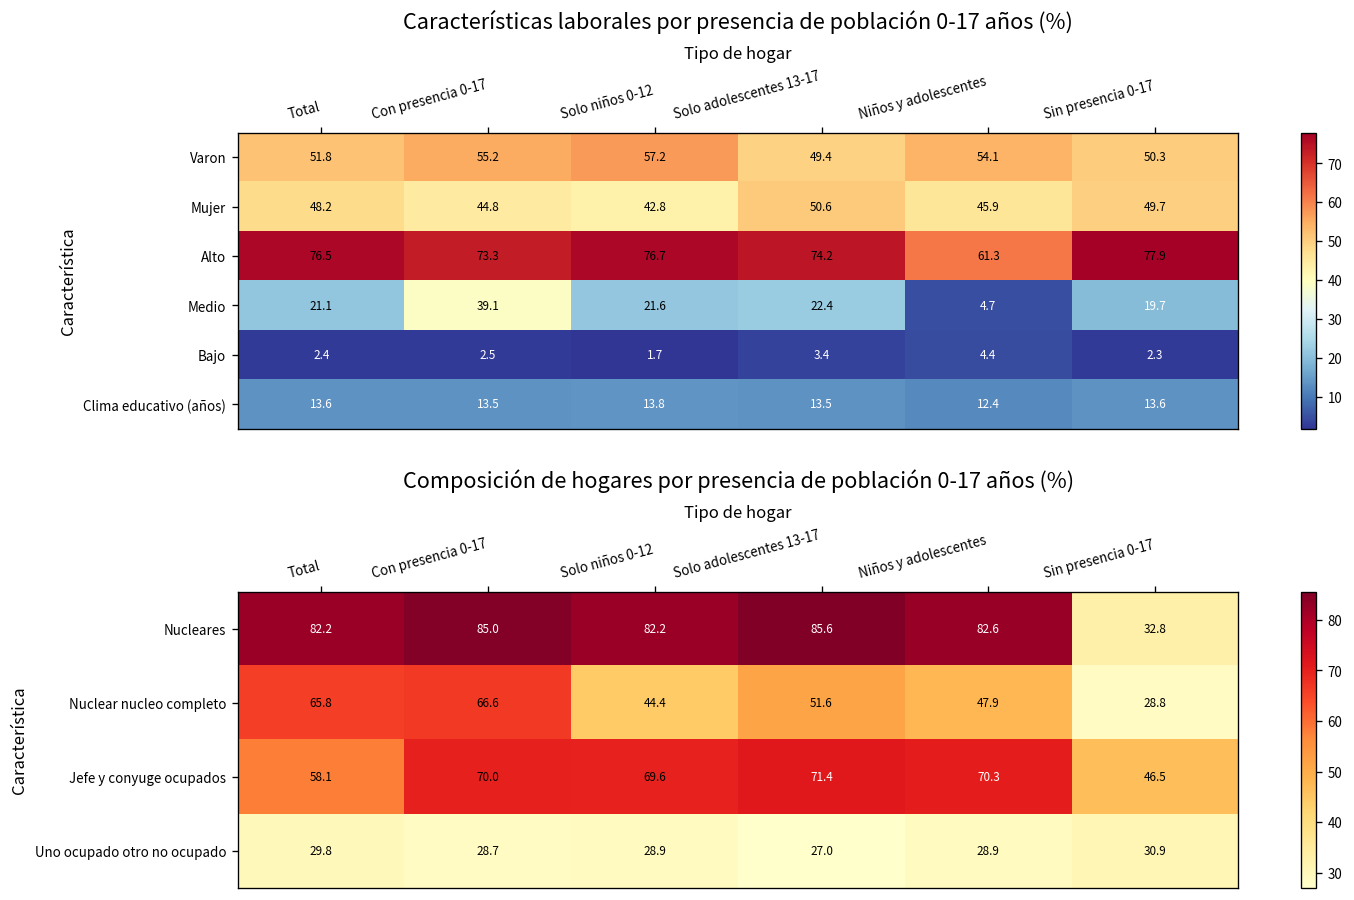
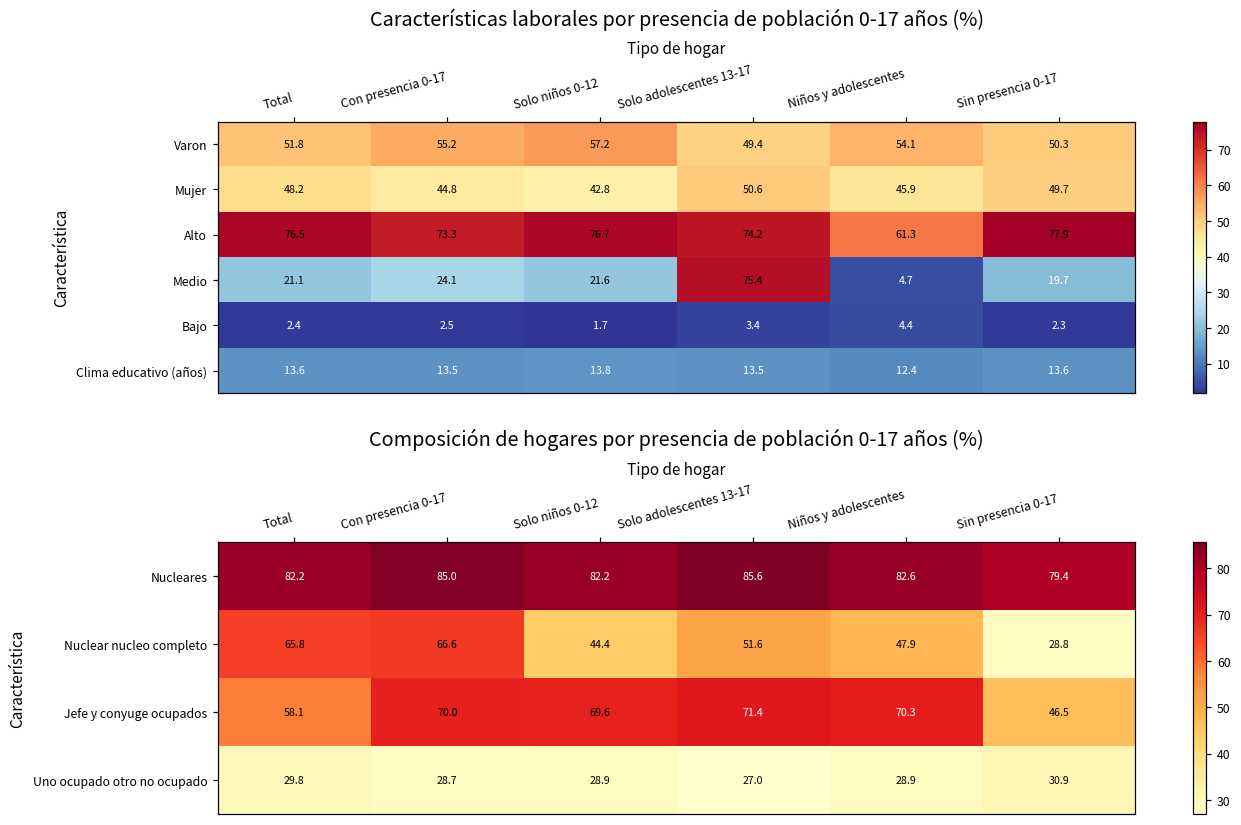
Características laborales por presencia de población 0-17 años (%), Medio, Con presencia 0-17: 39.1 -> 24.1
Características laborales por presencia de población 0-17 años (%), Medio, Solo adolescentes 13-17: 22.4 -> 75.4
Composición de hogares por presencia de población 0-17 años (%), Nucleares, Sin presencia 0-17: 32.8 -> 79.4
